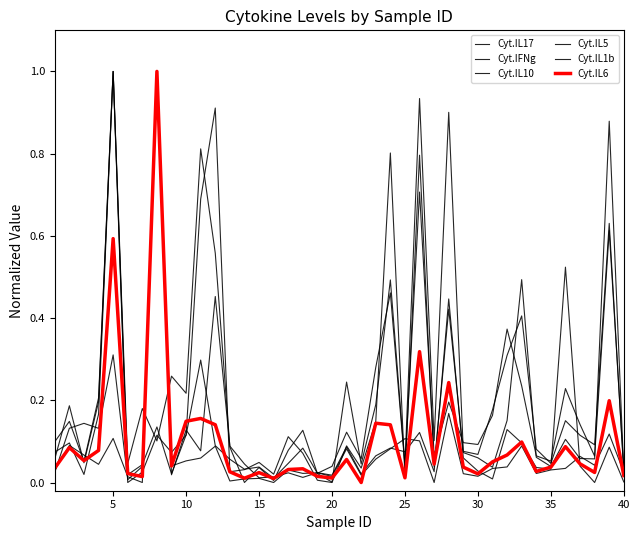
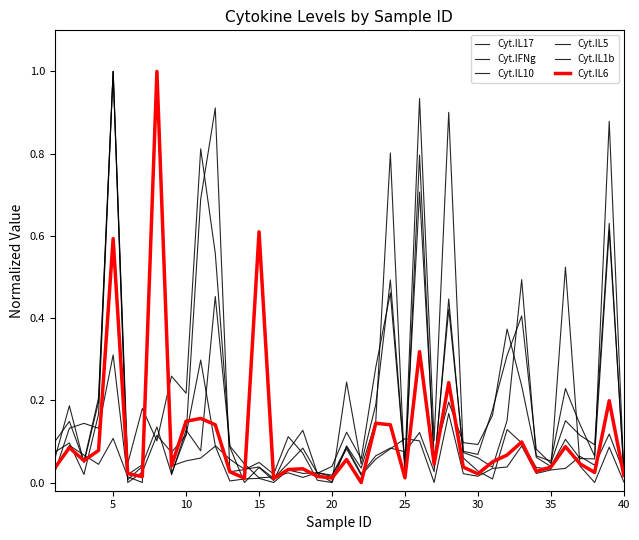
Cyt.IL6, 15: 0.02 -> 0.61
